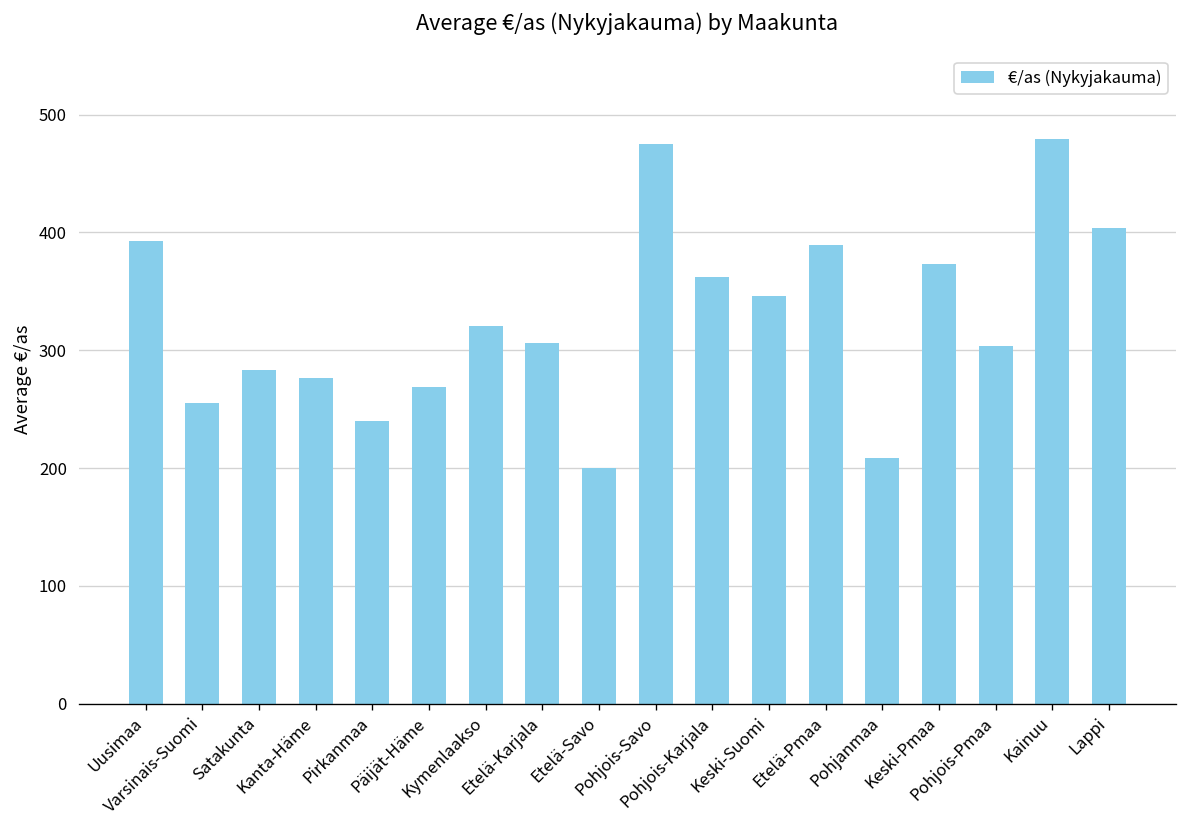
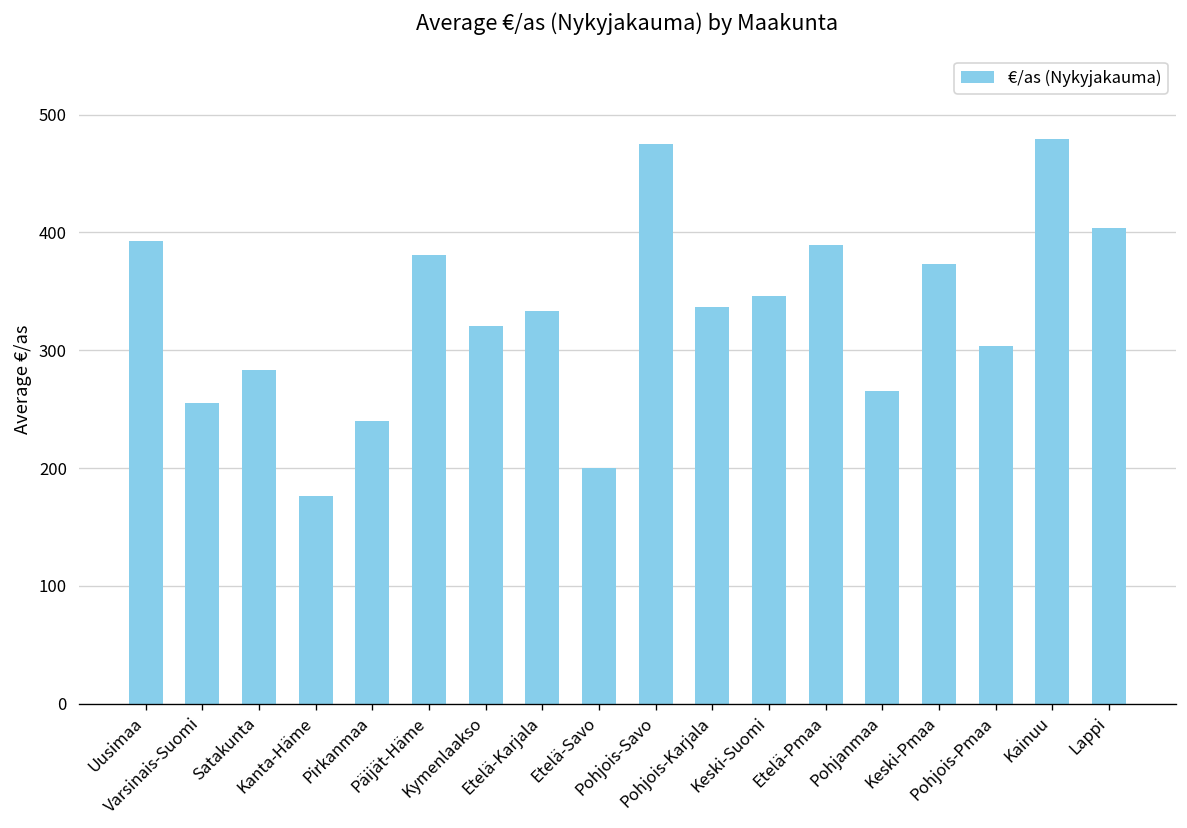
Kanta-Häme: 280 -> 180
Päijät-Häme: 270 -> 380
Etelä-Karjala: 310 -> 330
Pohjois-Karjala: 360 -> 340
Pohjanmaa: 210 -> 270
